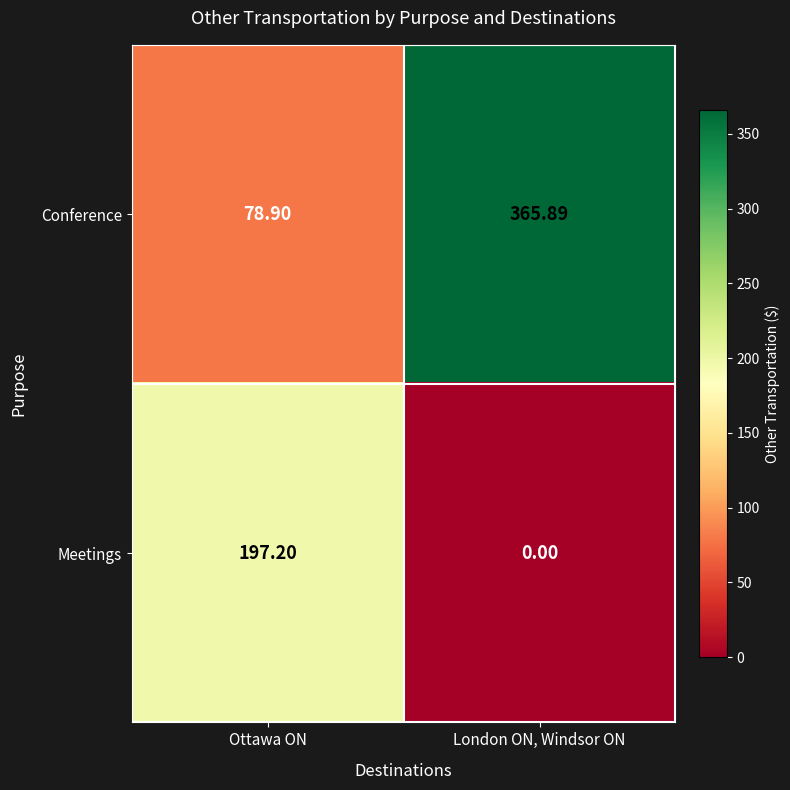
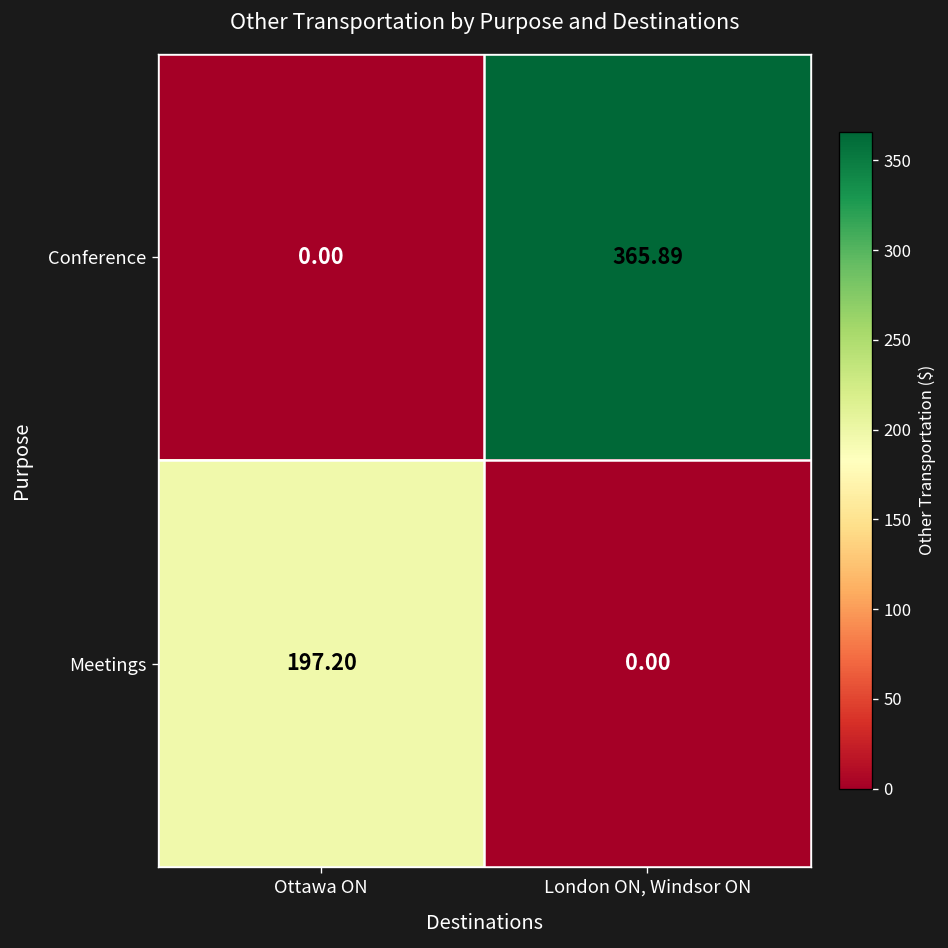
Conference, Ottawa ON: 78.90 -> 0.00
